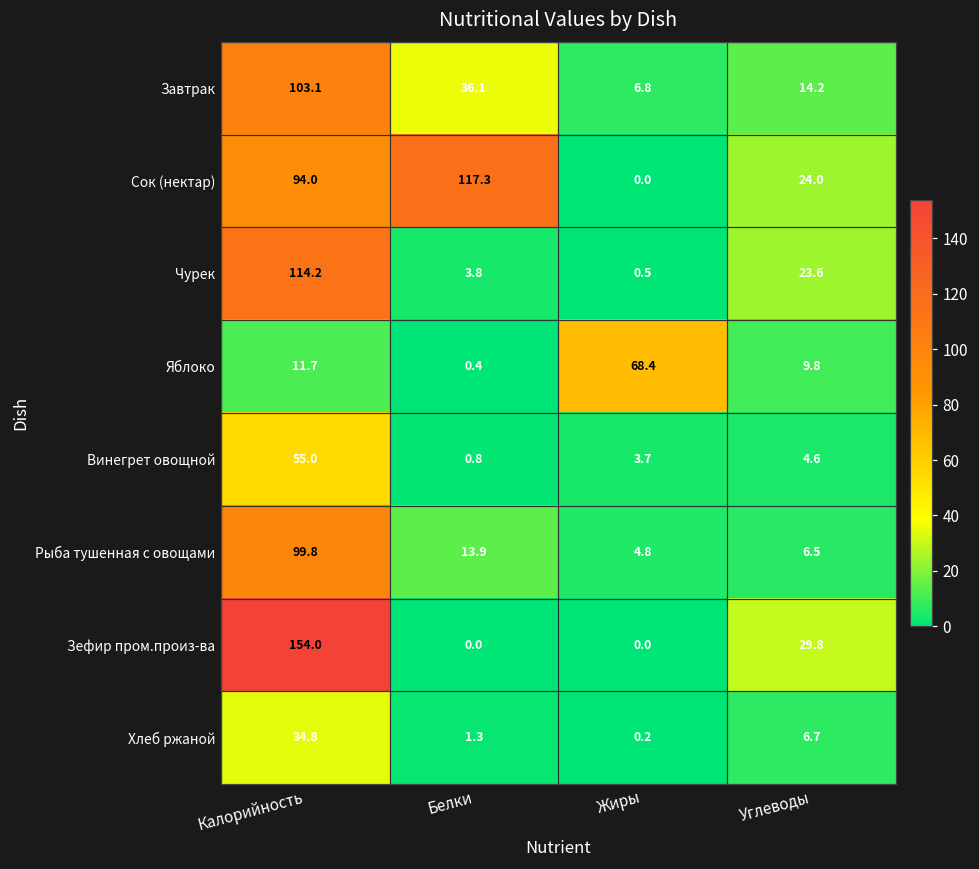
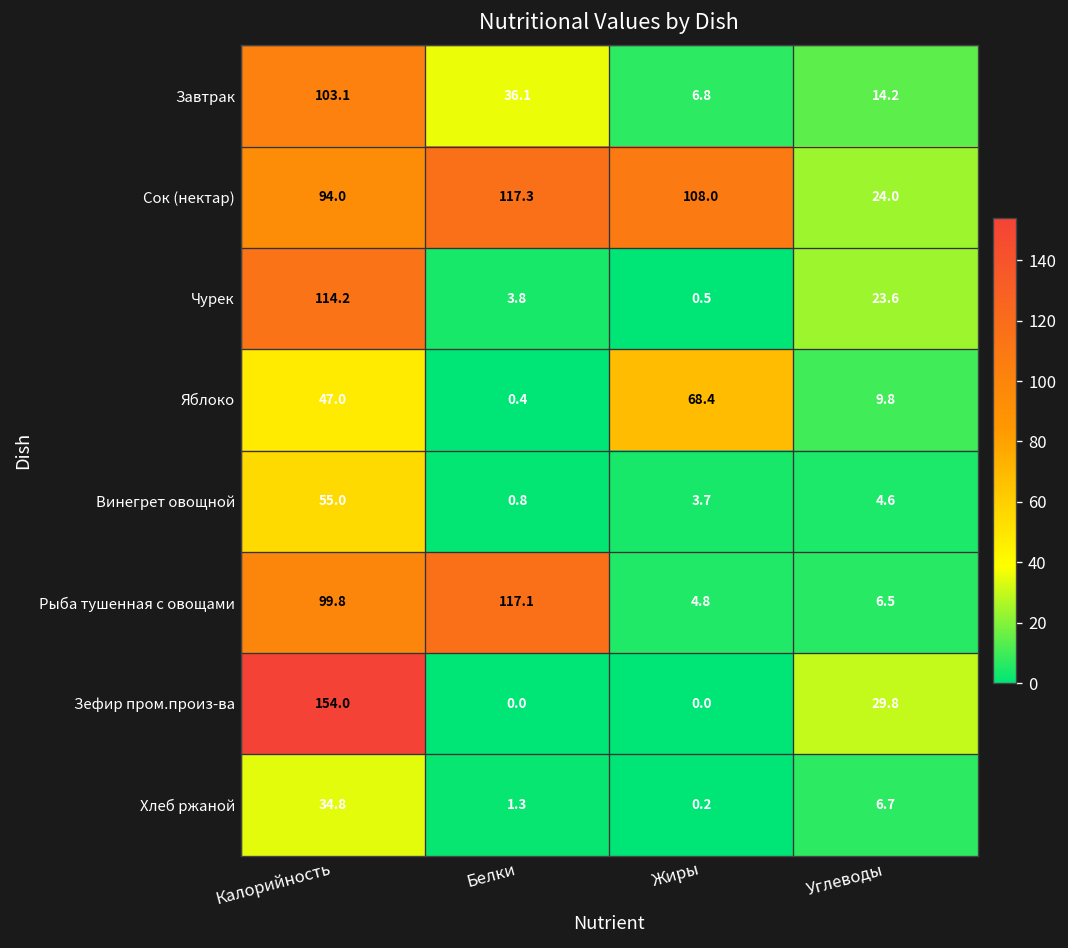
Сок (нектар), Жиры: 0.0 -> 108.0
Яблоко, Калорийность: 11.7 -> 47.0
Рыба тушенная с овощами, Белки: 13.9 -> 117.1
